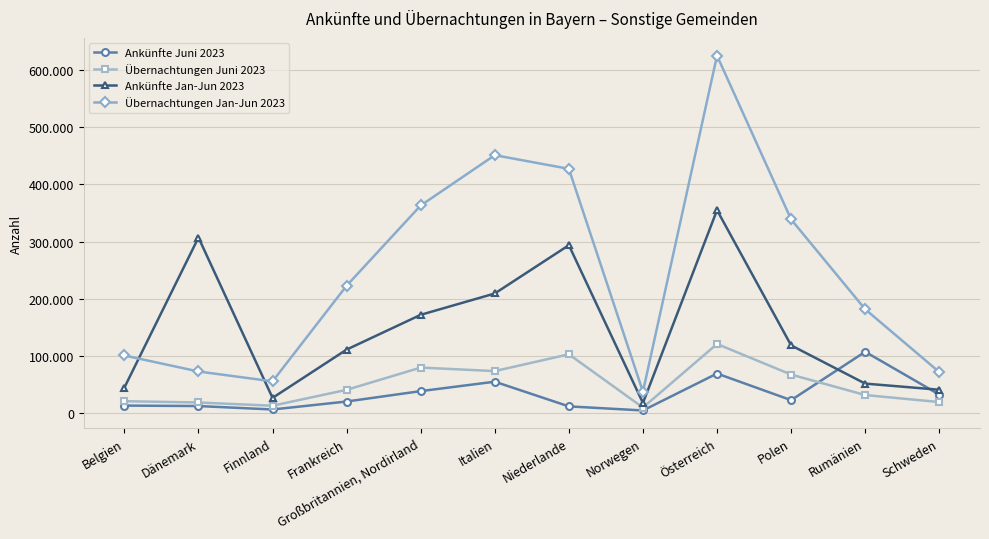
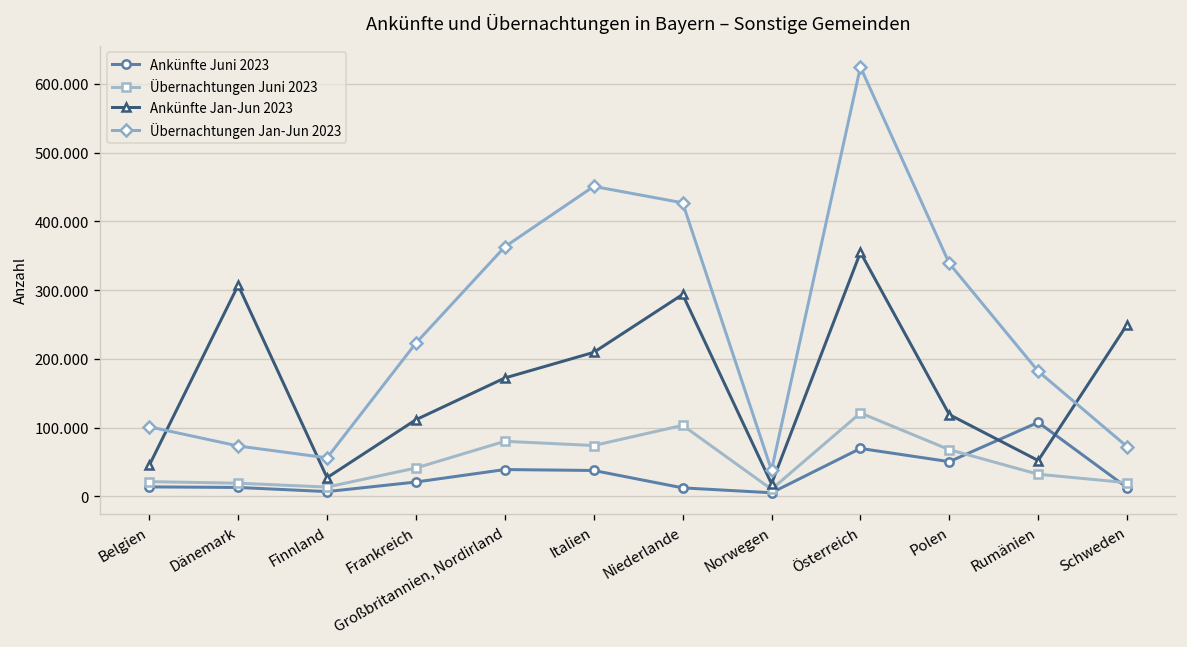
Ankünfte Juni 2023, Italien: 60 -> 40
Ankünfte Juni 2023, Polen: 20 -> 50
Ankünfte Juni 2023, Schweden: 30 -> 10
Ankünfte Jan-Jun 2023, Schweden: 40 -> 250
